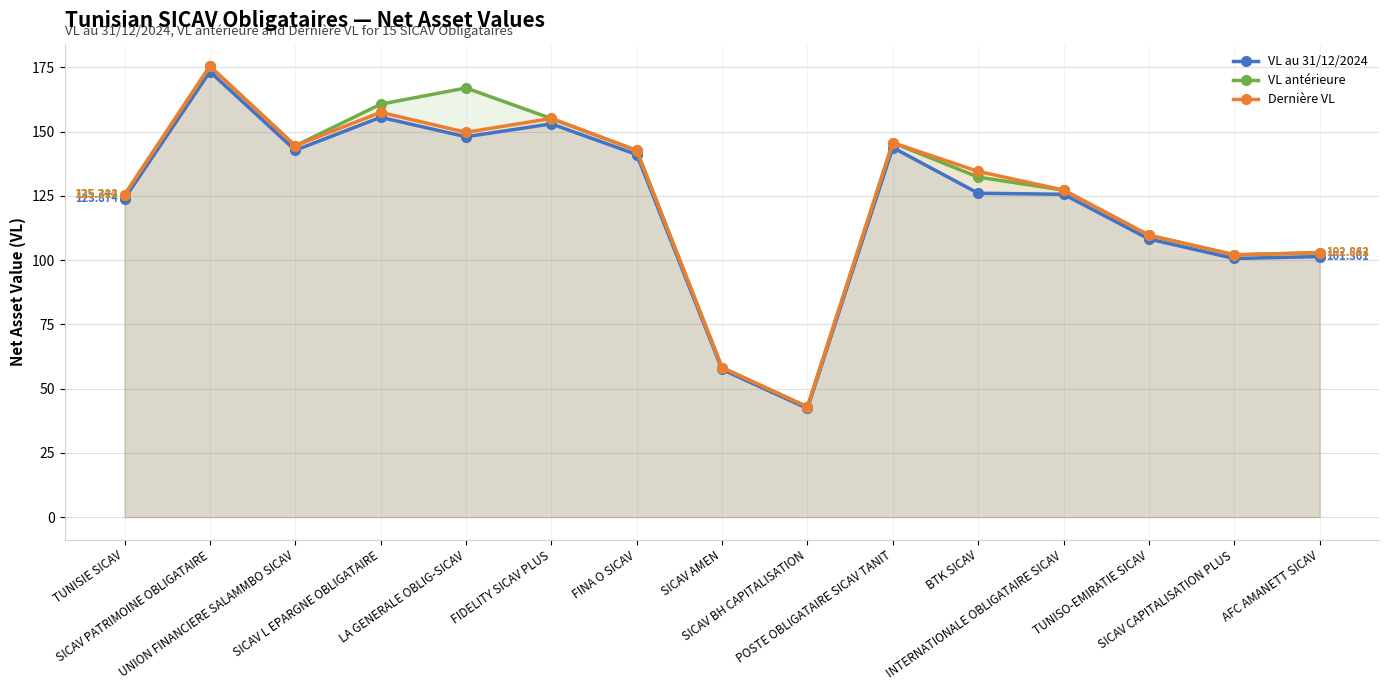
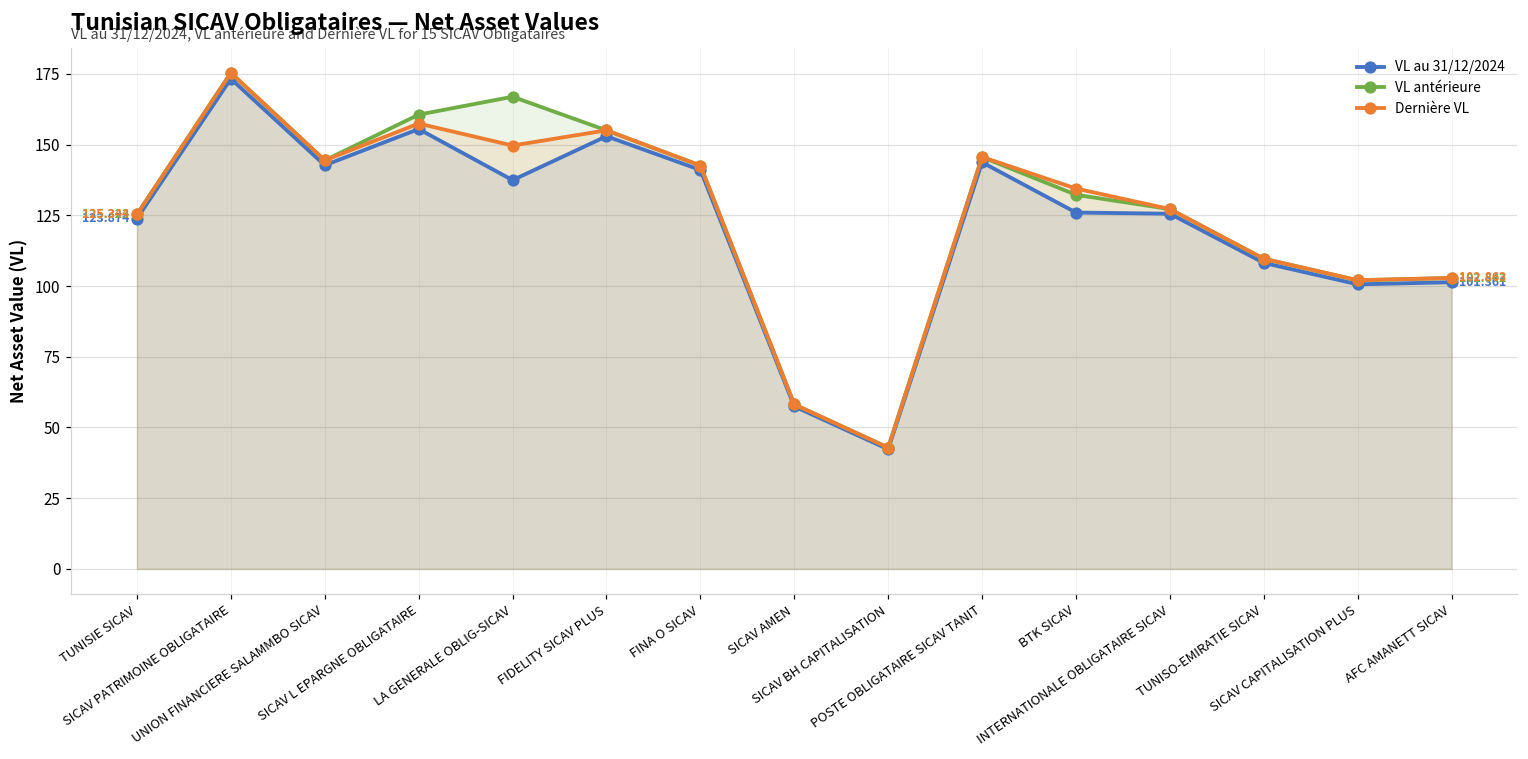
VL au 31/12/2024, LA GENERALE OBLIG-SICAV: 148 -> 137
